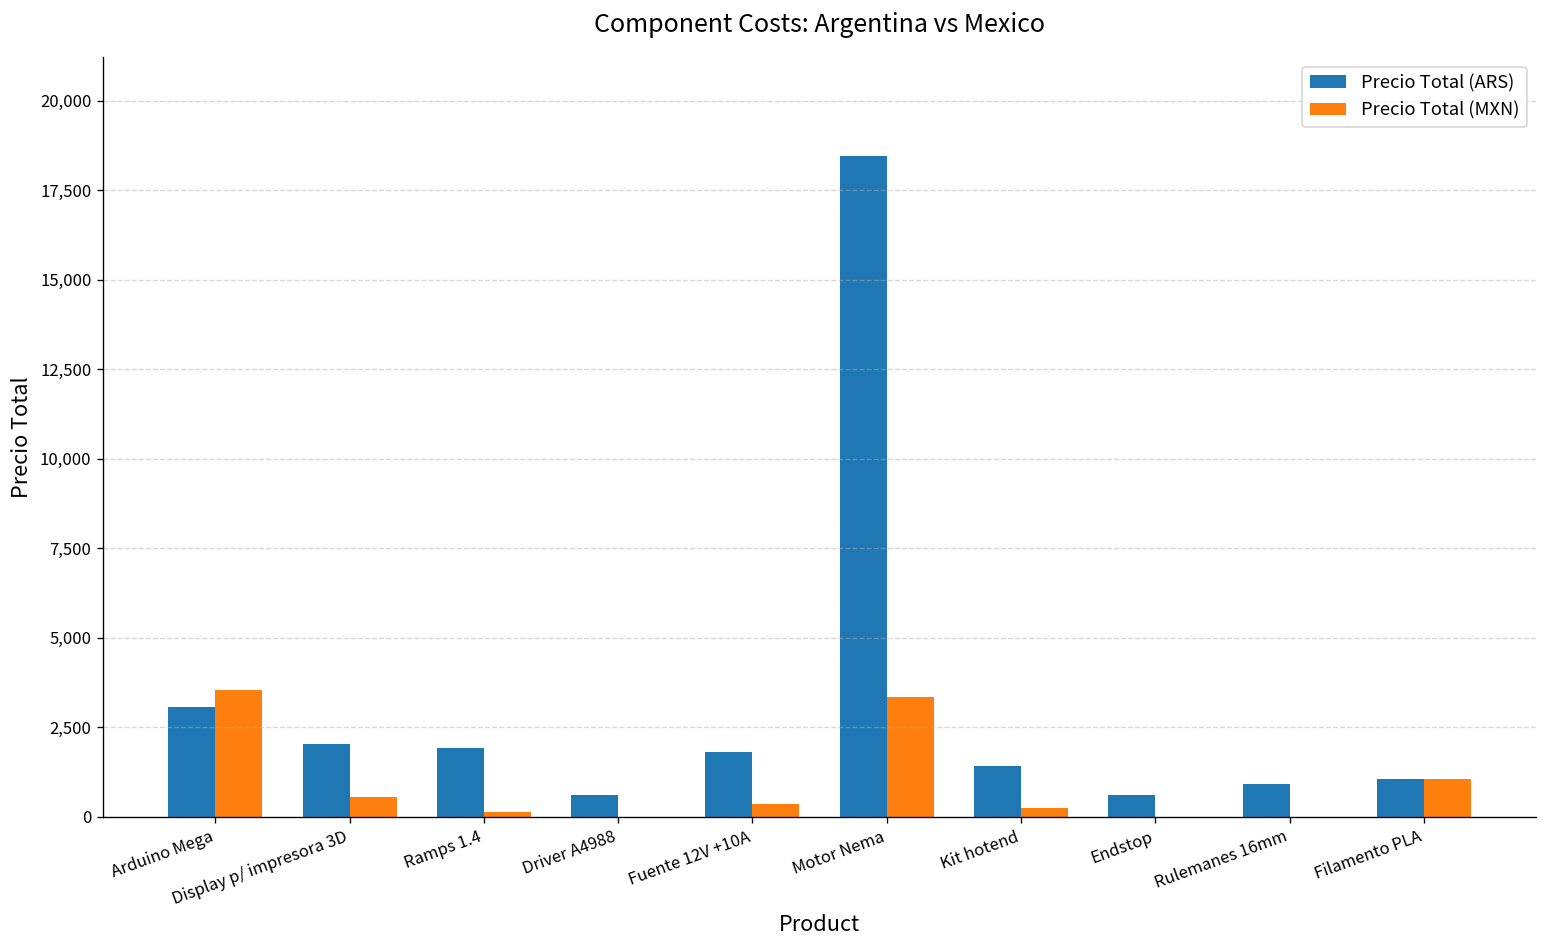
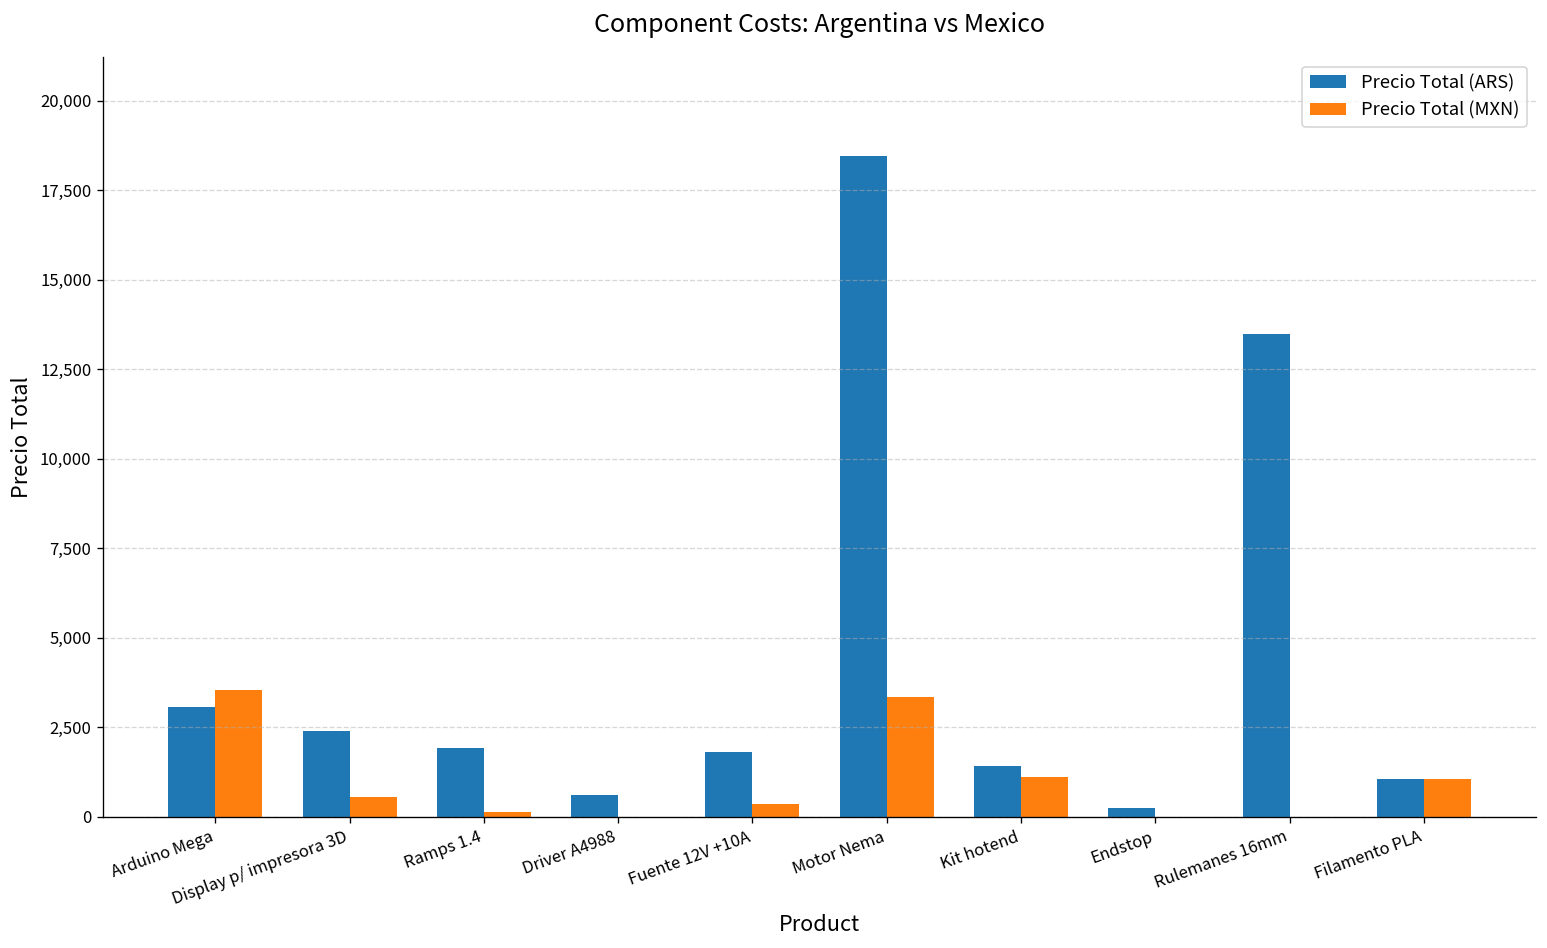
Precio Total (ARS), Display p/ impresora 3D: 2,000 -> 2,400
Precio Total (MXN), Kit hotend: 300 -> 1,100
Precio Total (ARS), Endstop: 600 -> 300
Precio Total (ARS), Rulemanes 16mm: 900 -> 13,500
